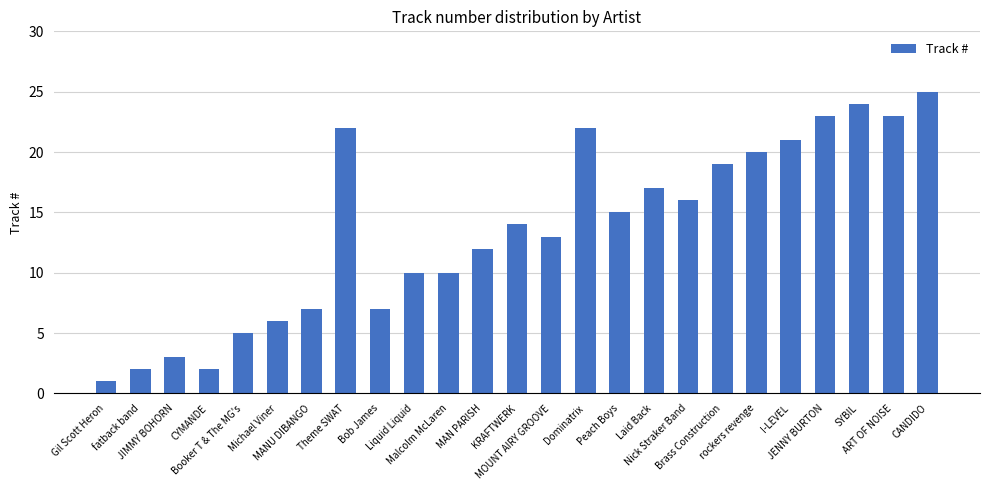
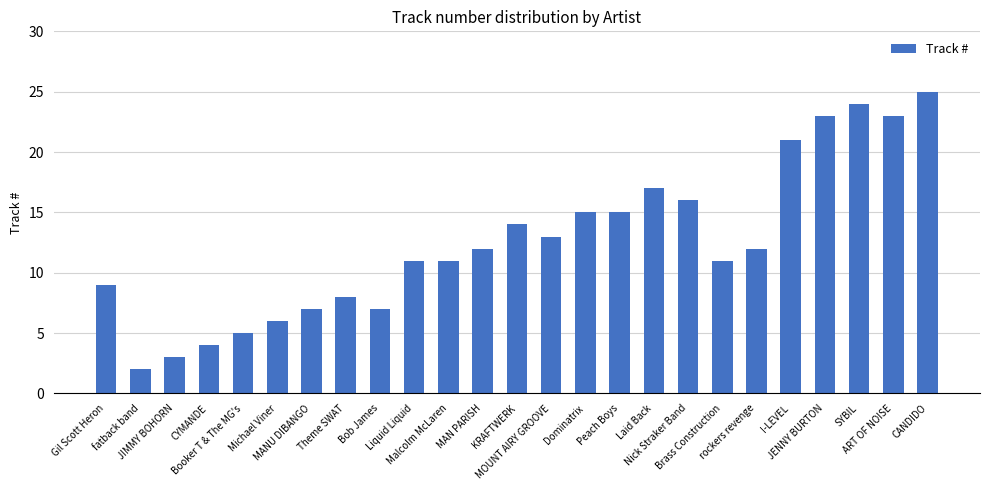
Gil Scott Heron: 1 -> 9
CYMANDE: 2 -> 4
Theme SWAT: 22 -> 8
Liquid Liquid: 10 -> 11
Malcolm McLaren: 10 -> 11
Dominatrix: 22 -> 15
Brass Construction: 19 -> 11
rockers revenge: 20 -> 12
